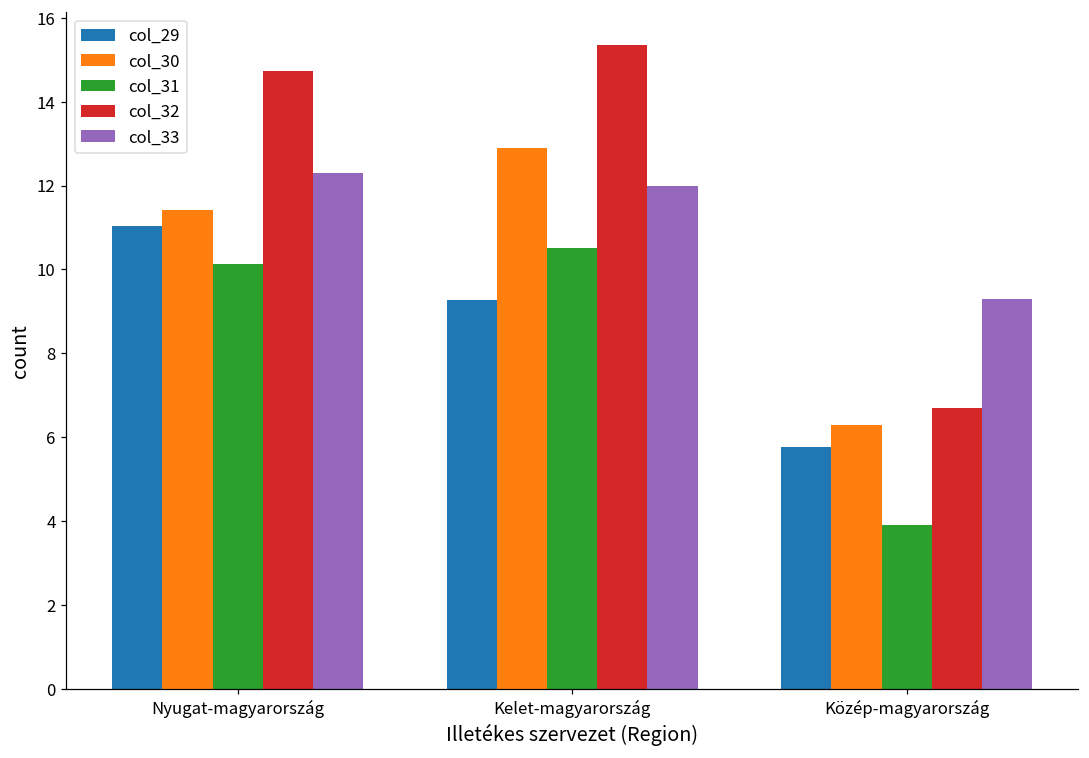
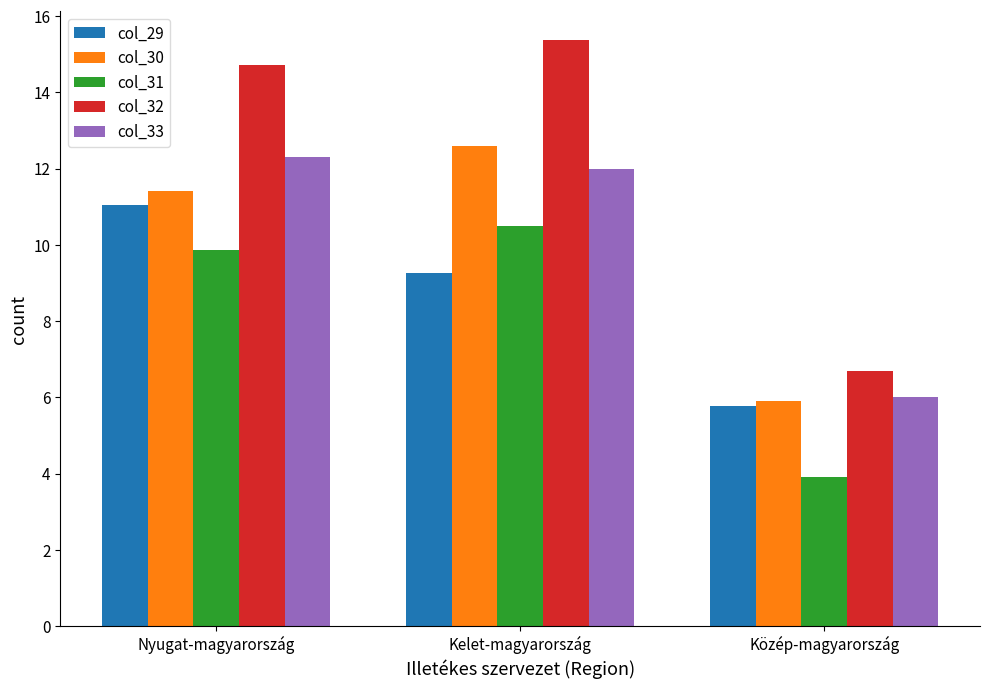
col_31, Nyugat-magyarország: 10.1 -> 9.9
col_30, Kelet-magyarország: 12.9 -> 12.6
col_30, Közép-magyarország: 6.3 -> 5.9
col_33, Közép-magyarország: 9.3 -> 6.0
